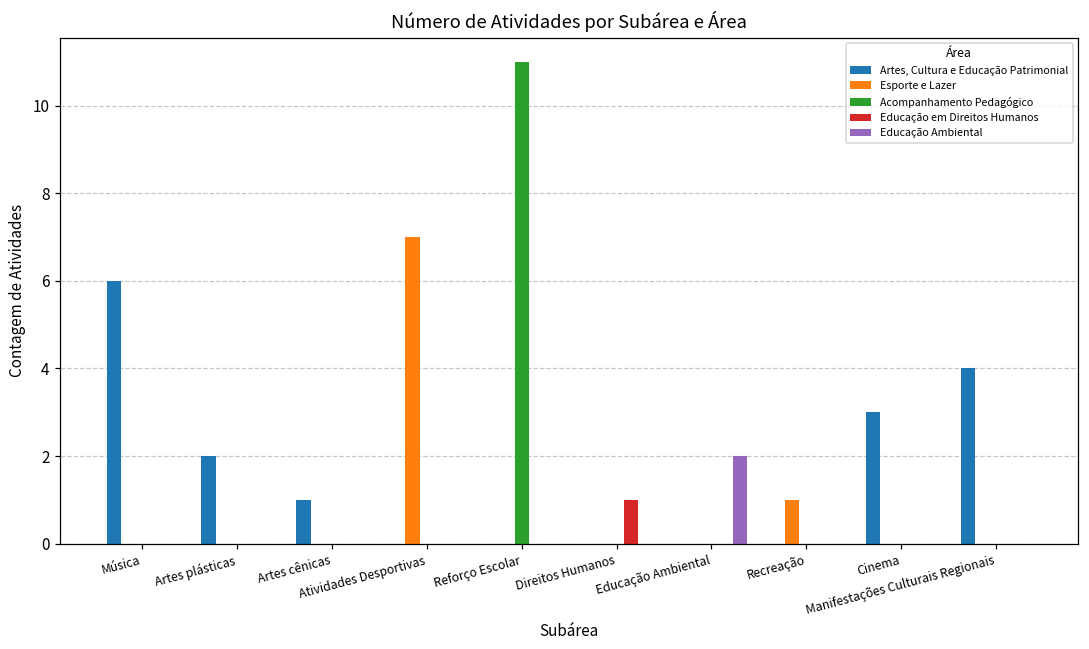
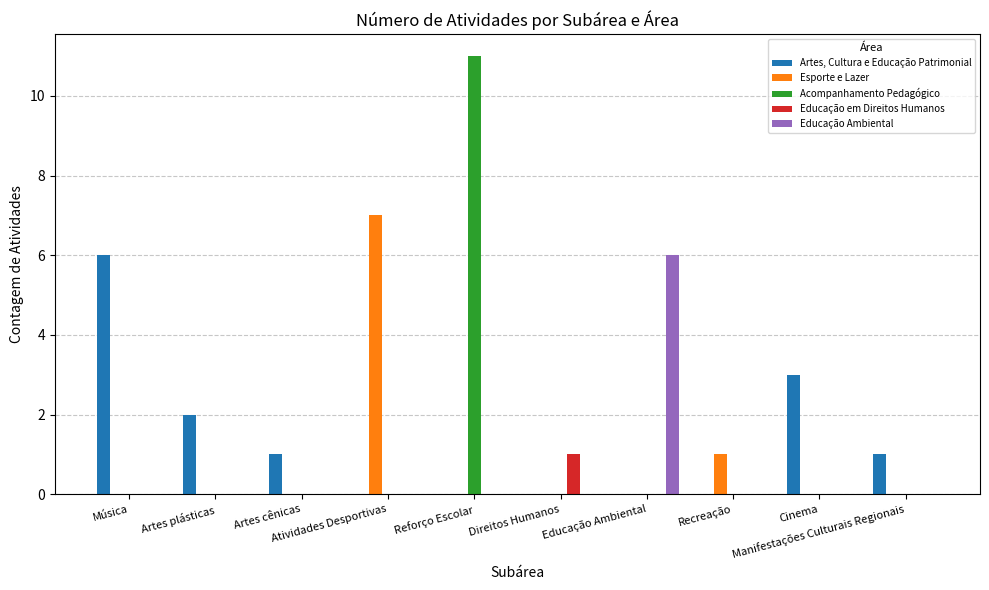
Educação Ambiental, Educação Ambiental: 2 -> 6
Artes, Cultura e Educação Patrimonial, Manifestações Culturais Regionais: 4 -> 1
